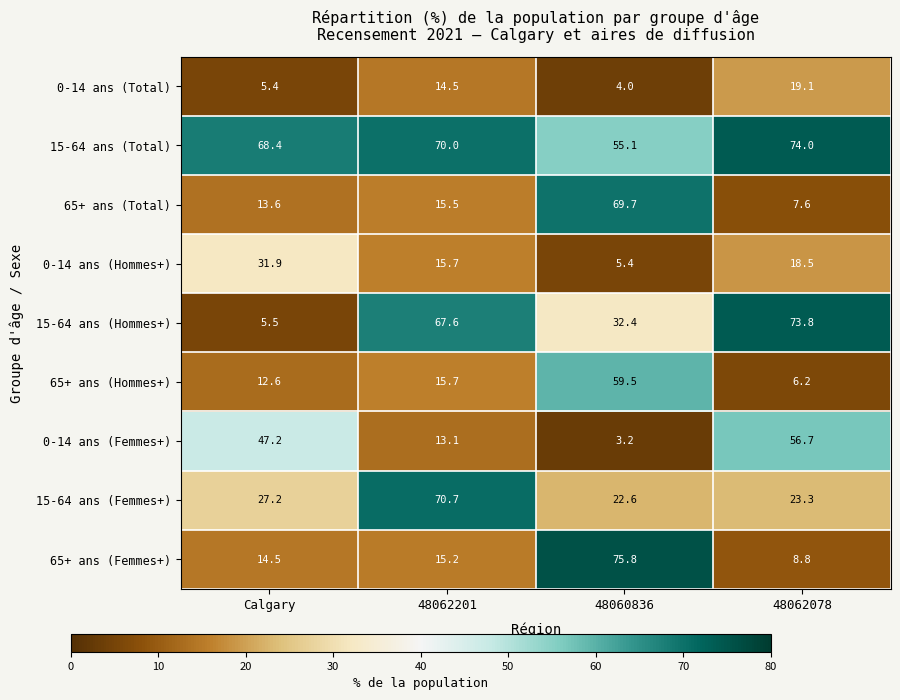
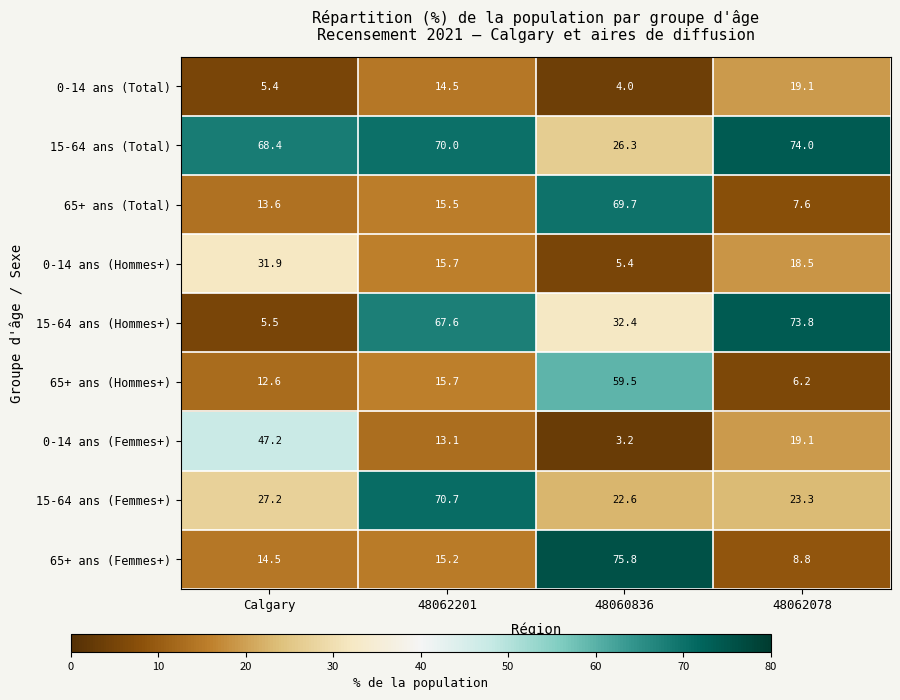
15-64 ans (Total), 48060836: 55.1 -> 26.3
0-14 ans (Femmes+), 48062078: 56.7 -> 19.1
